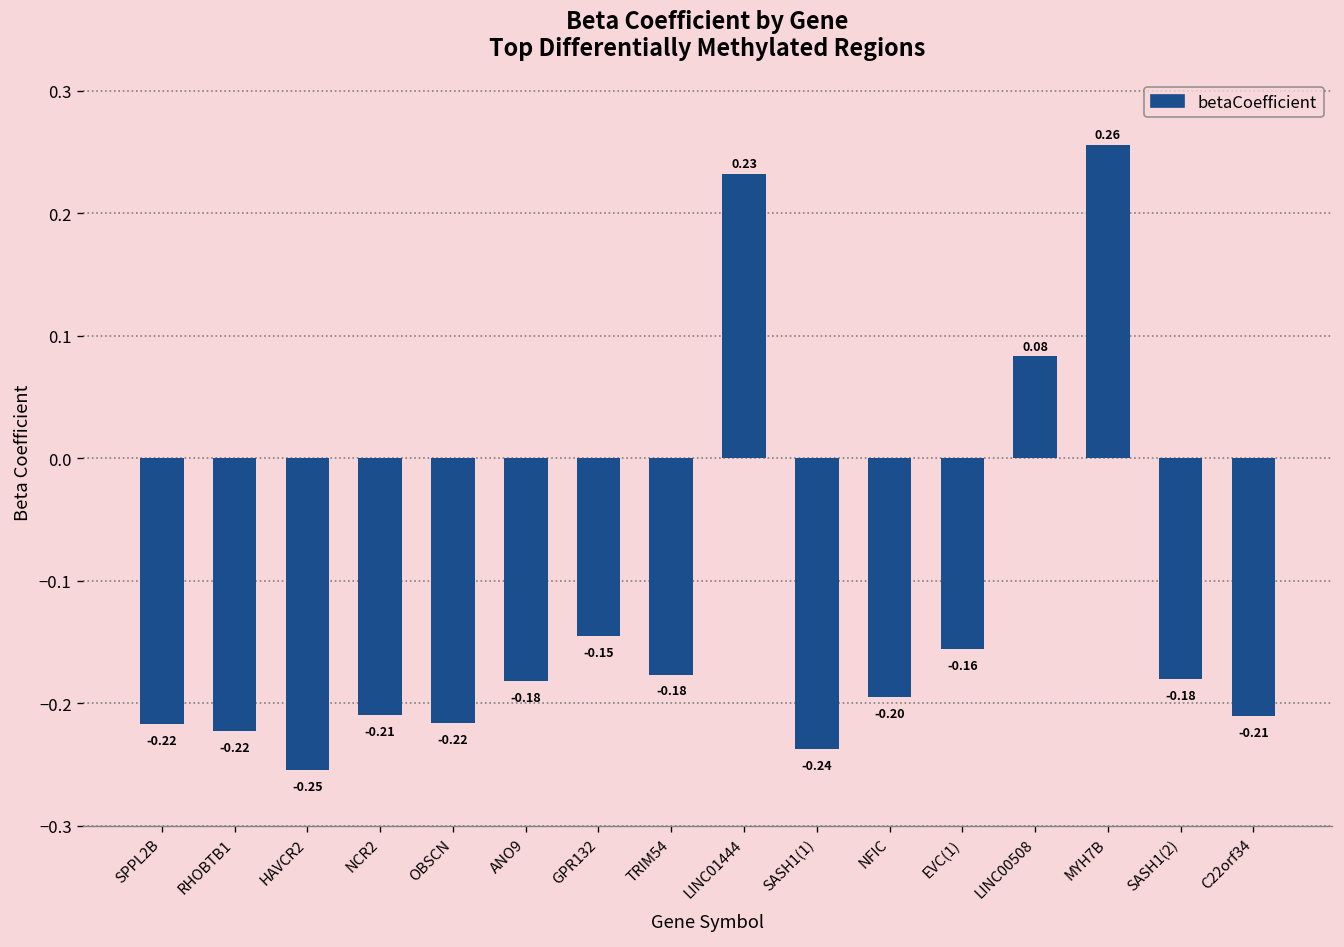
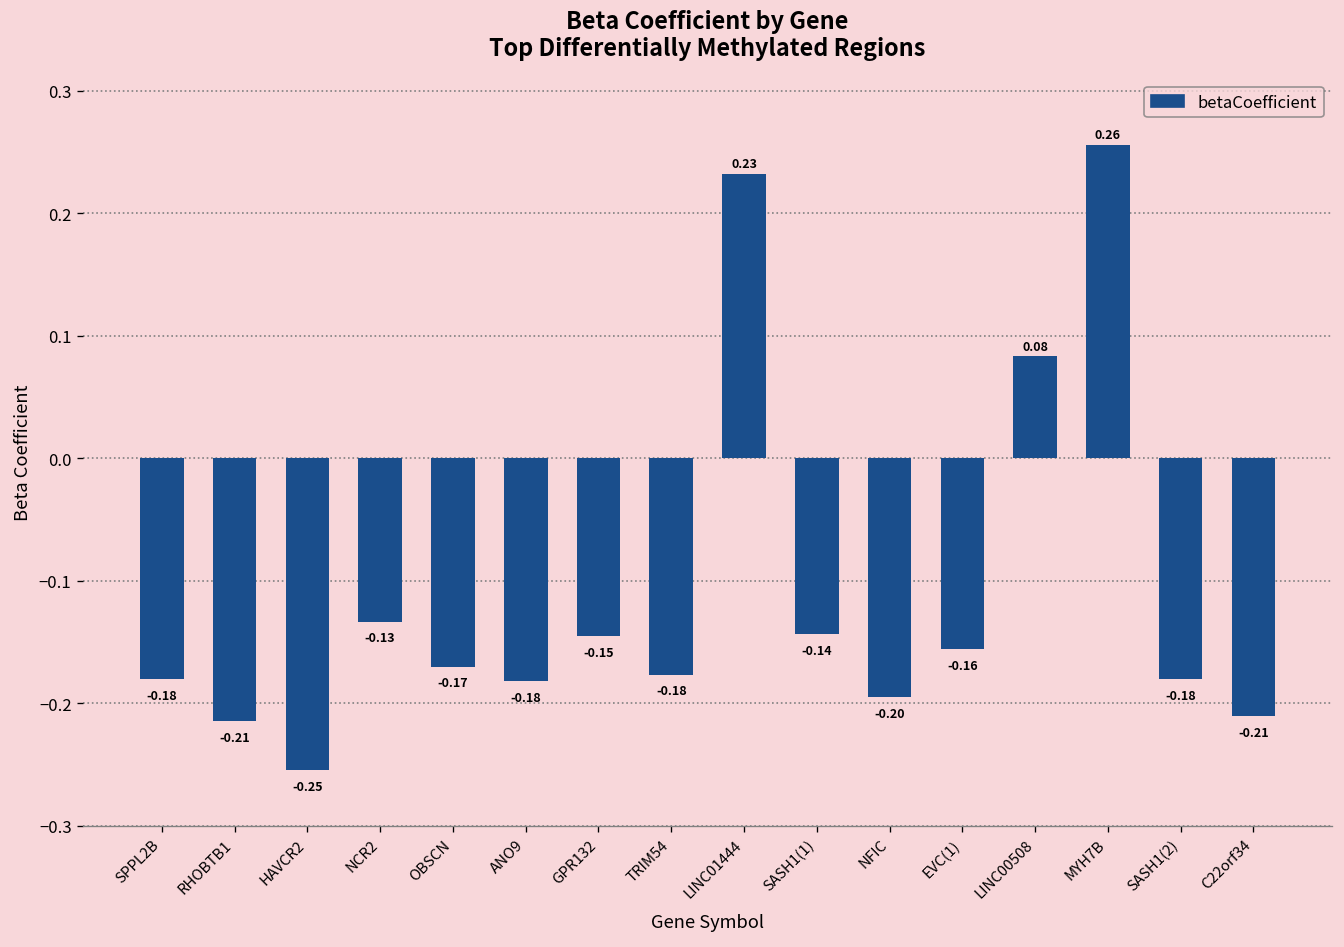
SPPL2B: -0.22 -> -0.18
RHOBTB1: -0.22 -> -0.21
NCR2: -0.21 -> -0.13
OBSCN: -0.22 -> -0.17
SASH1(1): -0.24 -> -0.14
